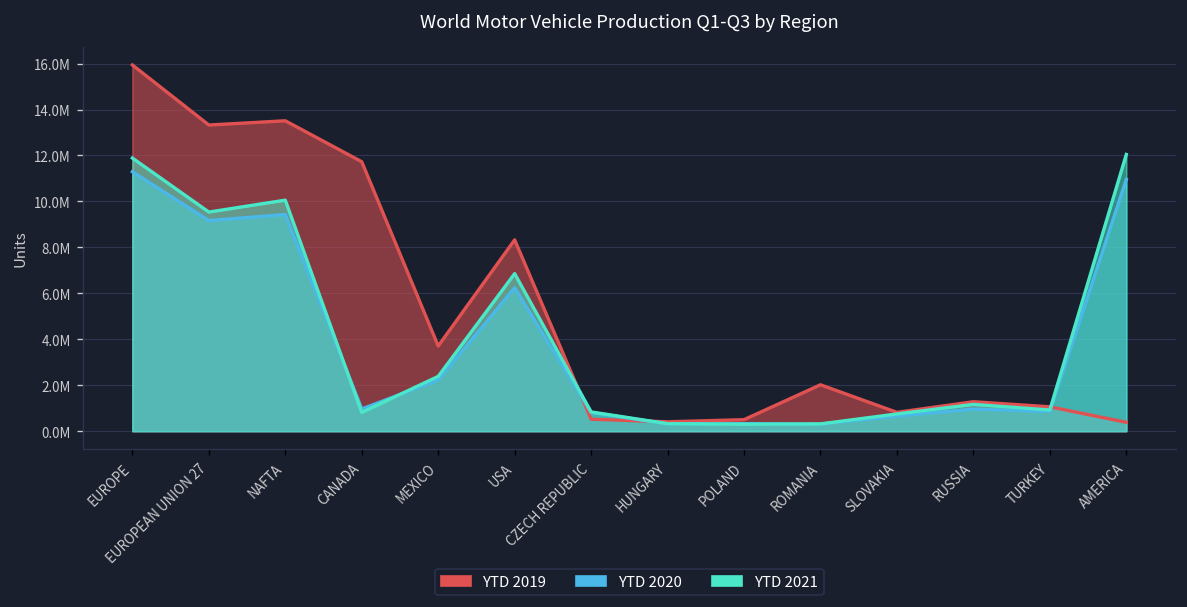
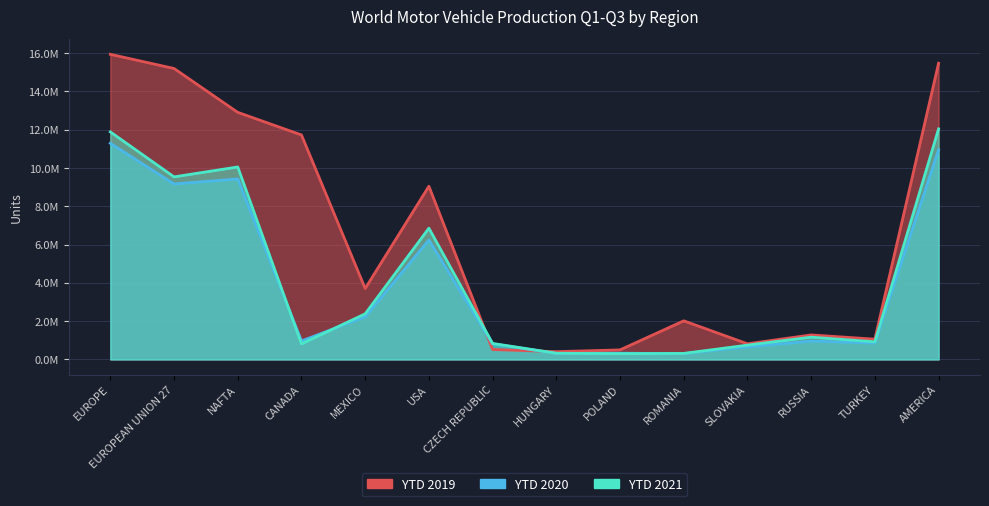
YTD 2019, EUROPEAN UNION 27: 13300000 -> 15200000
YTD 2019, NAFTA: 13500000 -> 12900000
YTD 2019, USA: 8300000 -> 9000000
YTD 2019, AMERICA: 400000 -> 15500000
